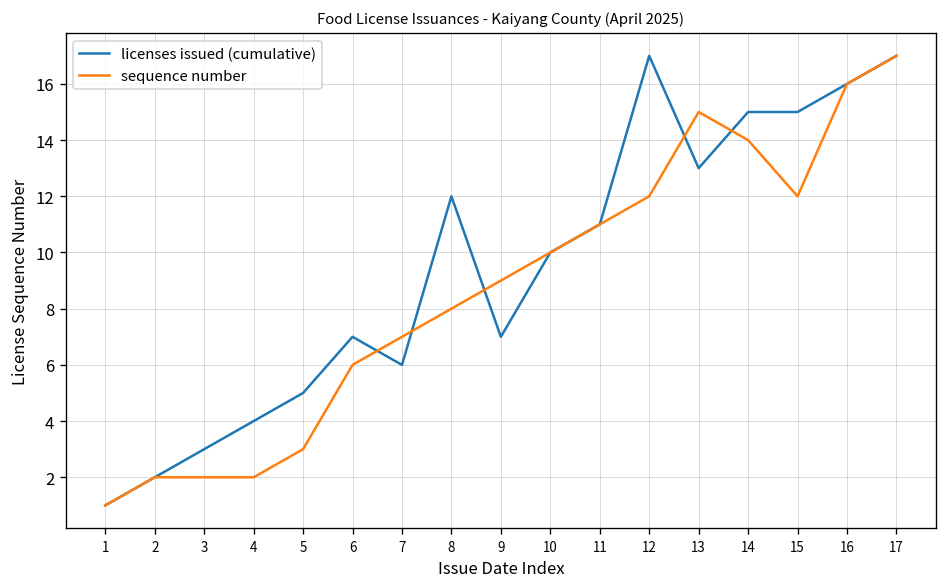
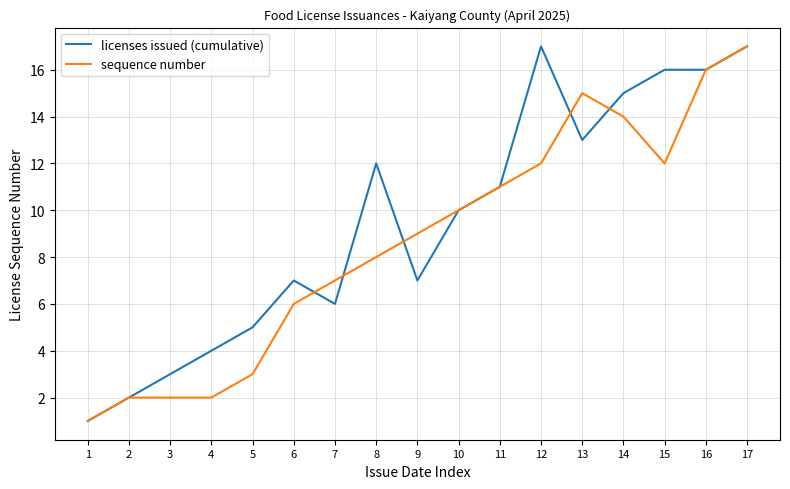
licenses issued (cumulative), 15: 15 -> 16
